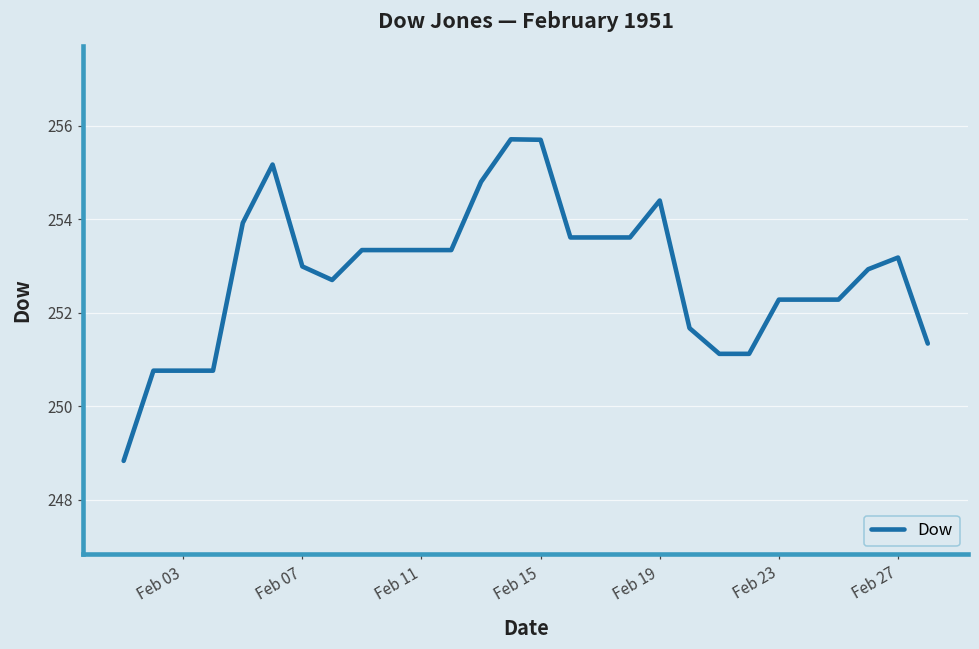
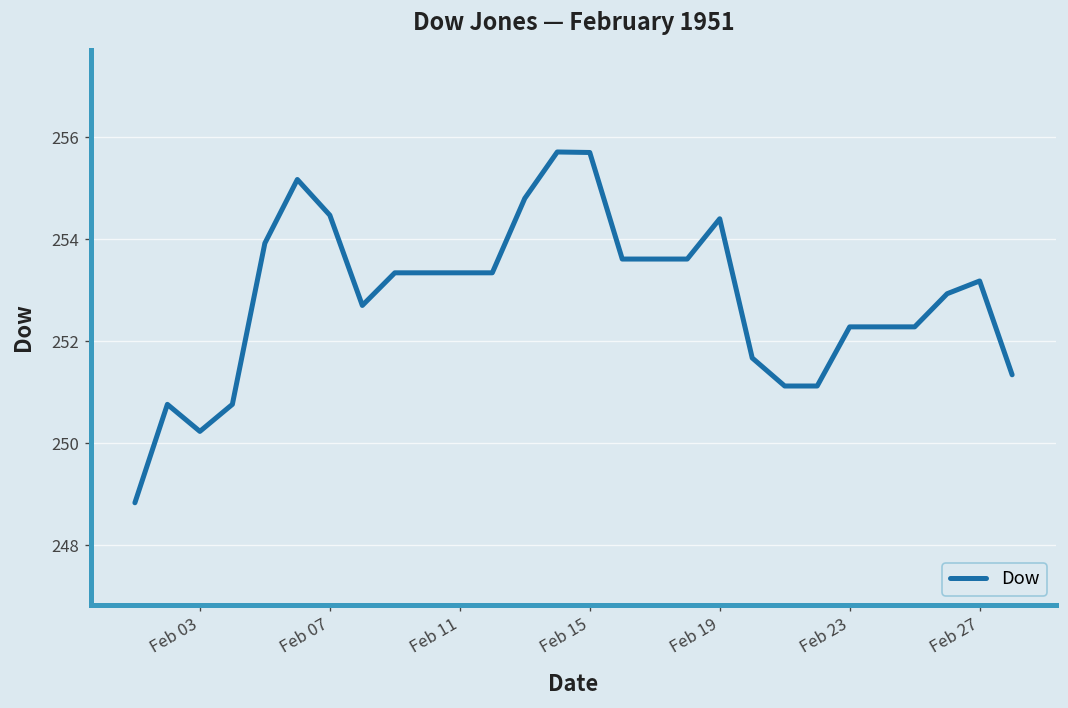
Feb 03: 250.8 -> 250.2
Feb 07: 253.0 -> 254.5
